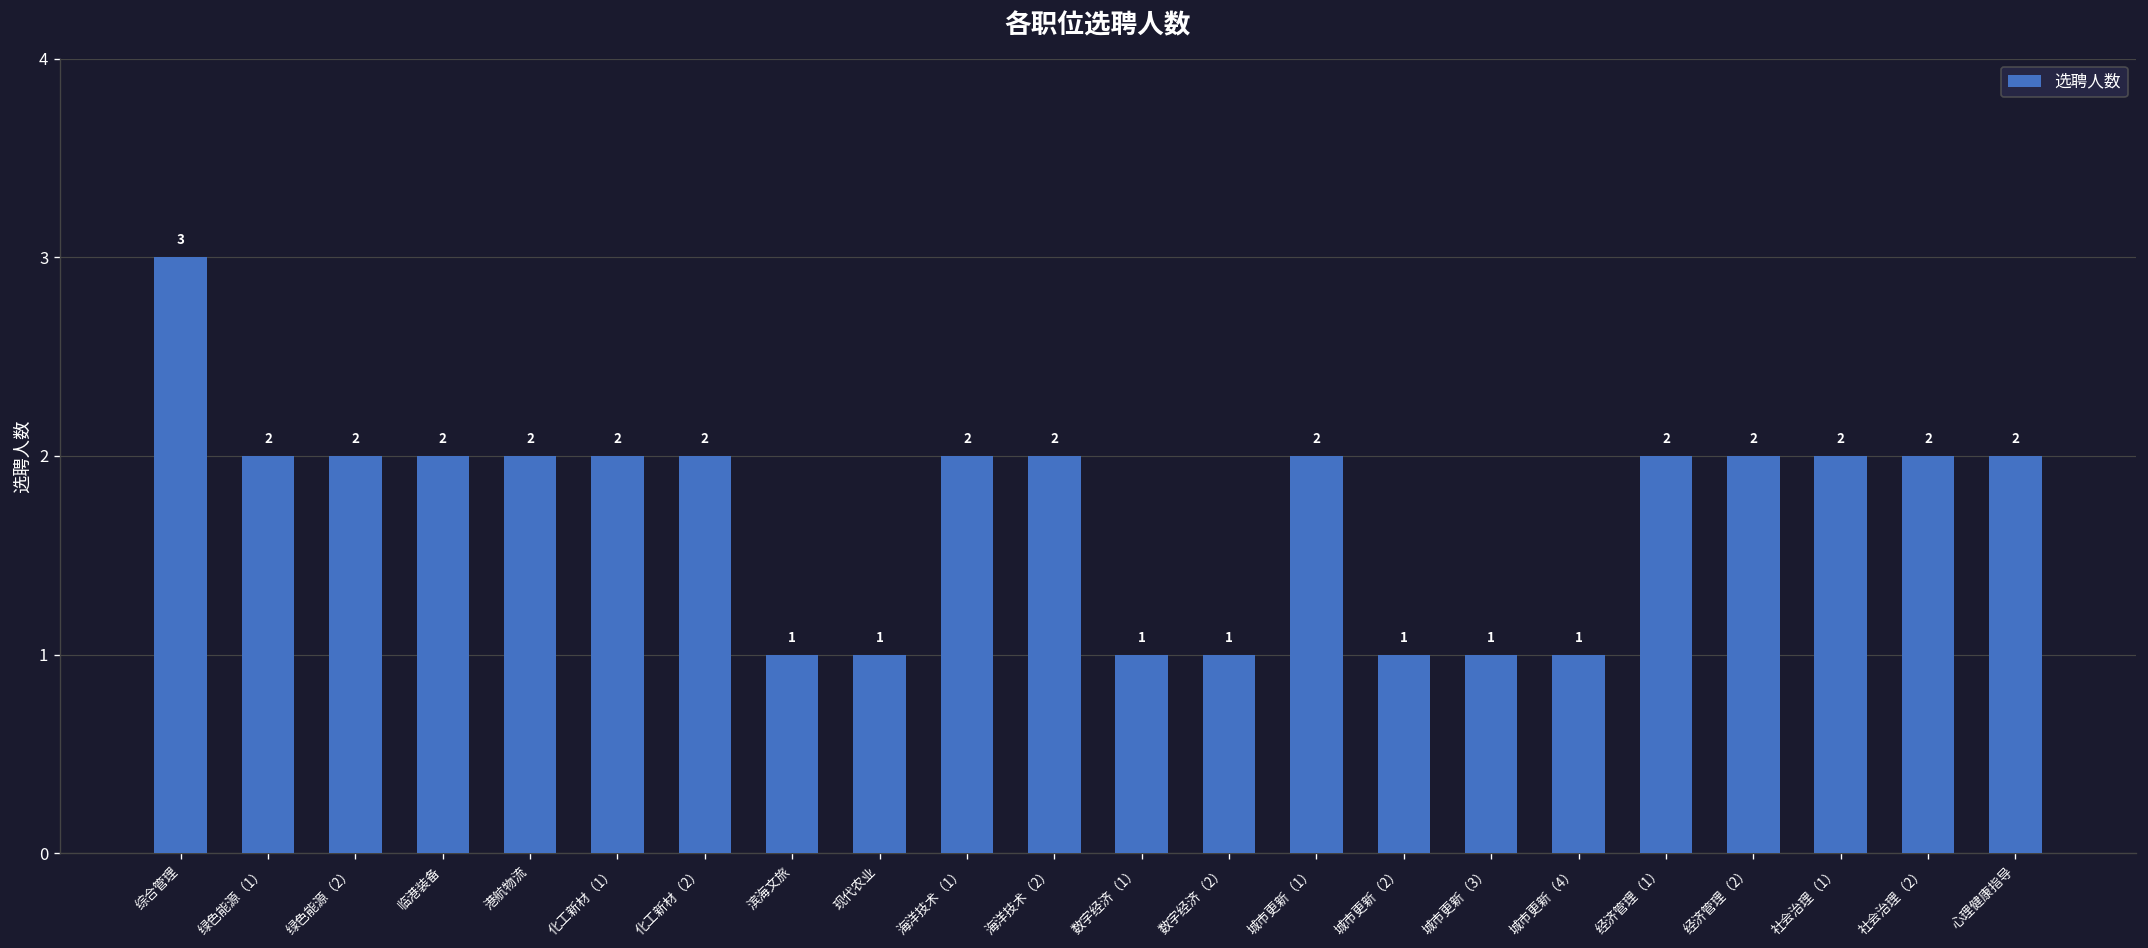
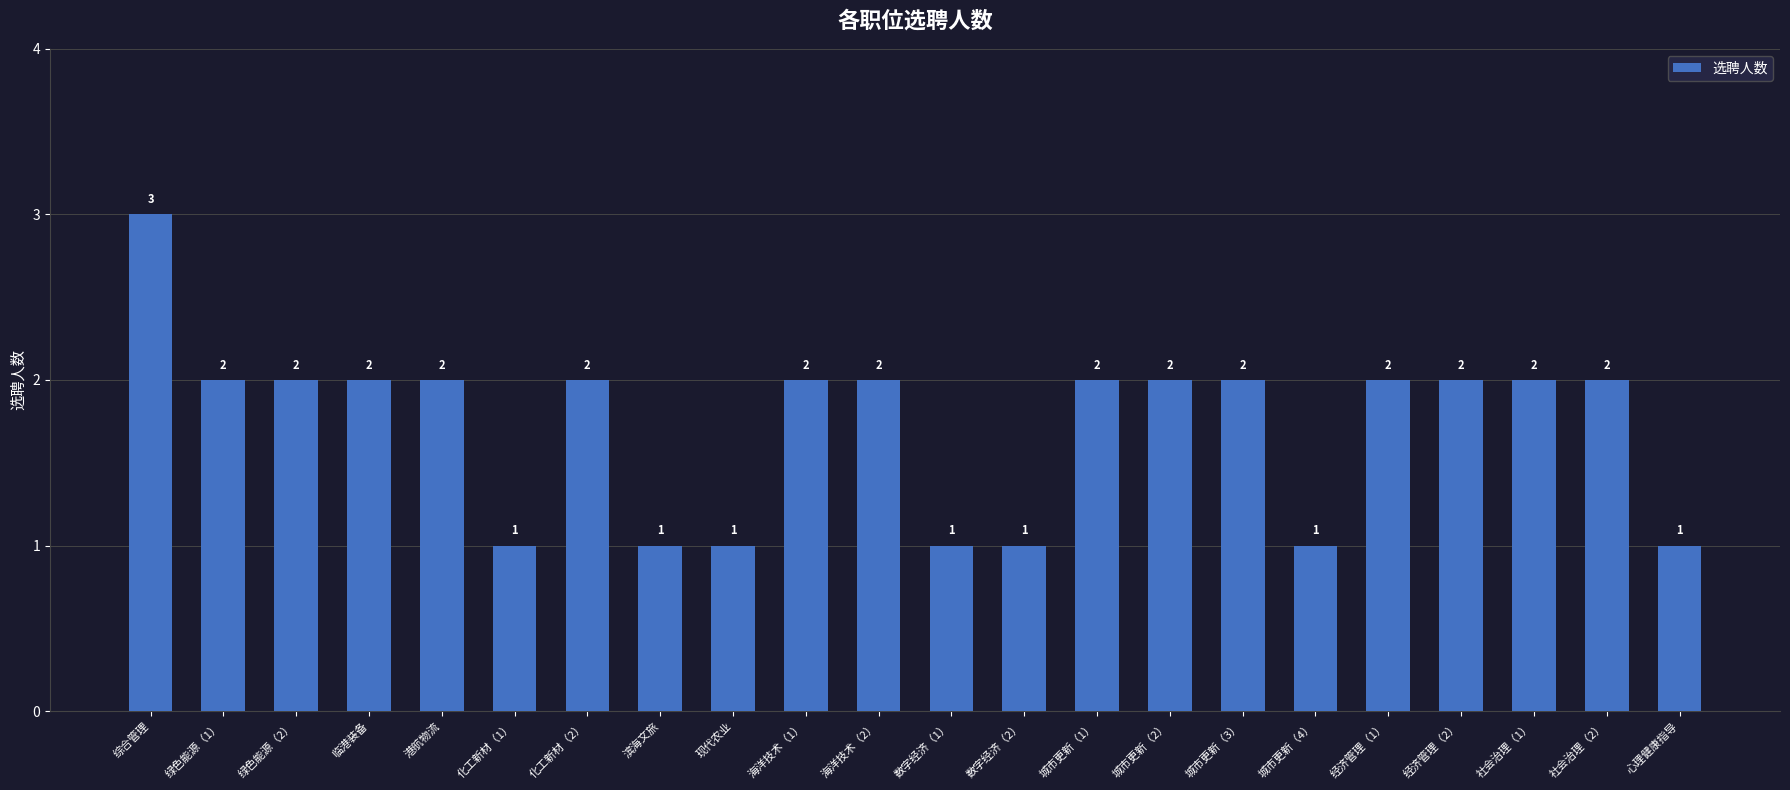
化工新材（1）: 2 -> 1
城市更新（2）: 1 -> 2
城市更新（3）: 1 -> 2
心理健康指导: 2 -> 1
